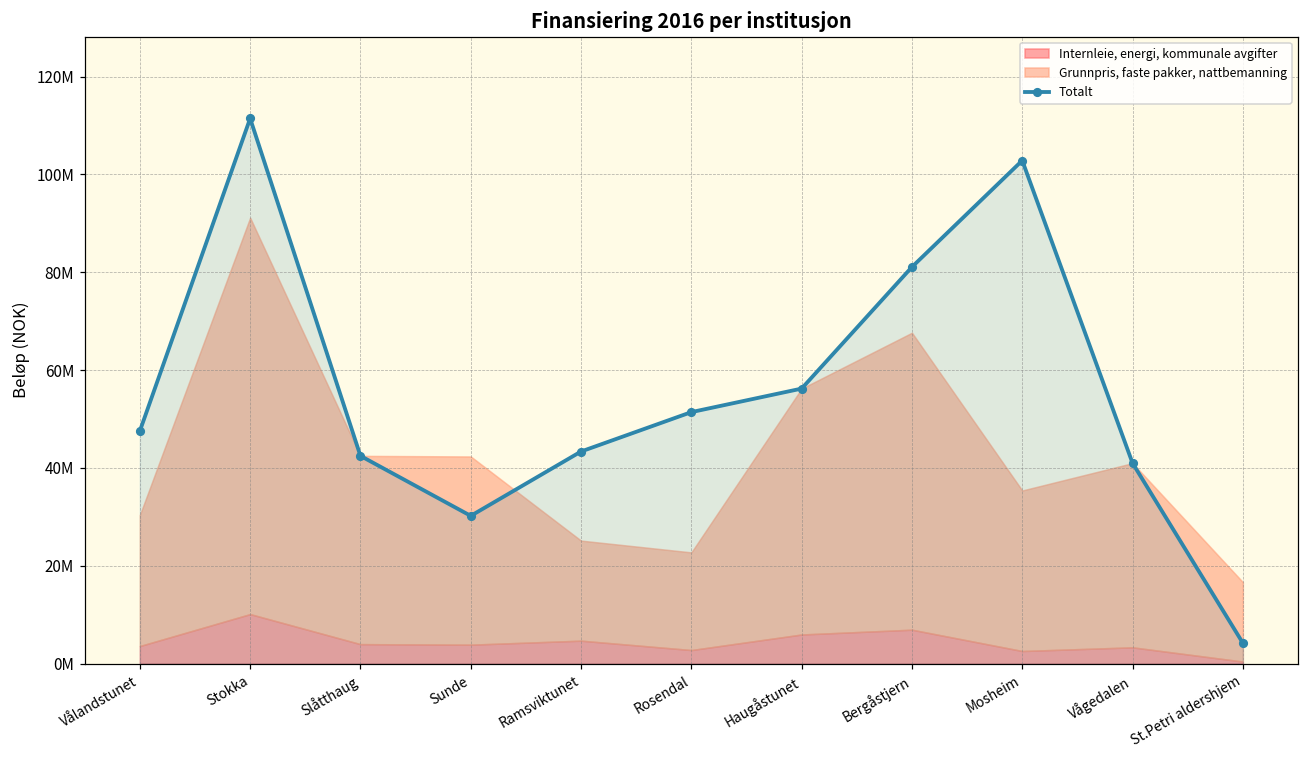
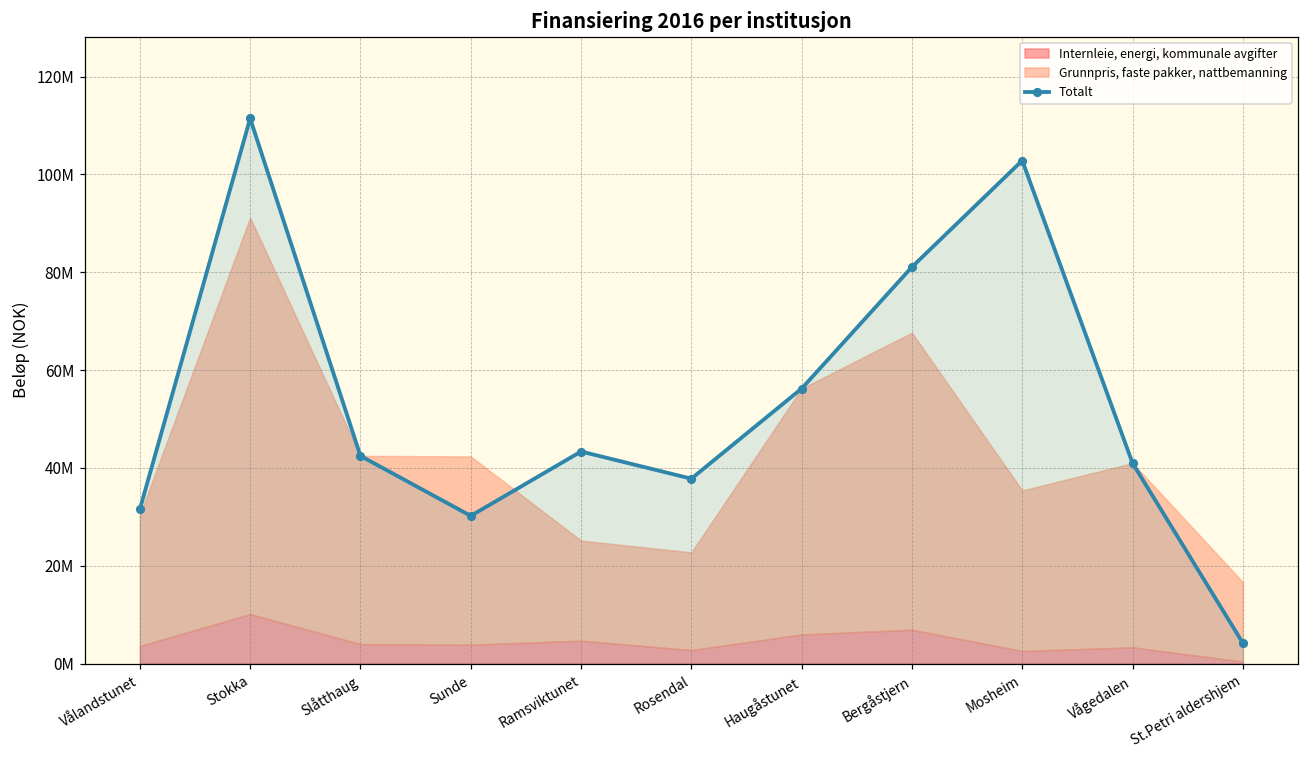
Totalt, Vålandstunet: 48000000 -> 32000000
Totalt, Rosendal: 51000000 -> 38000000
